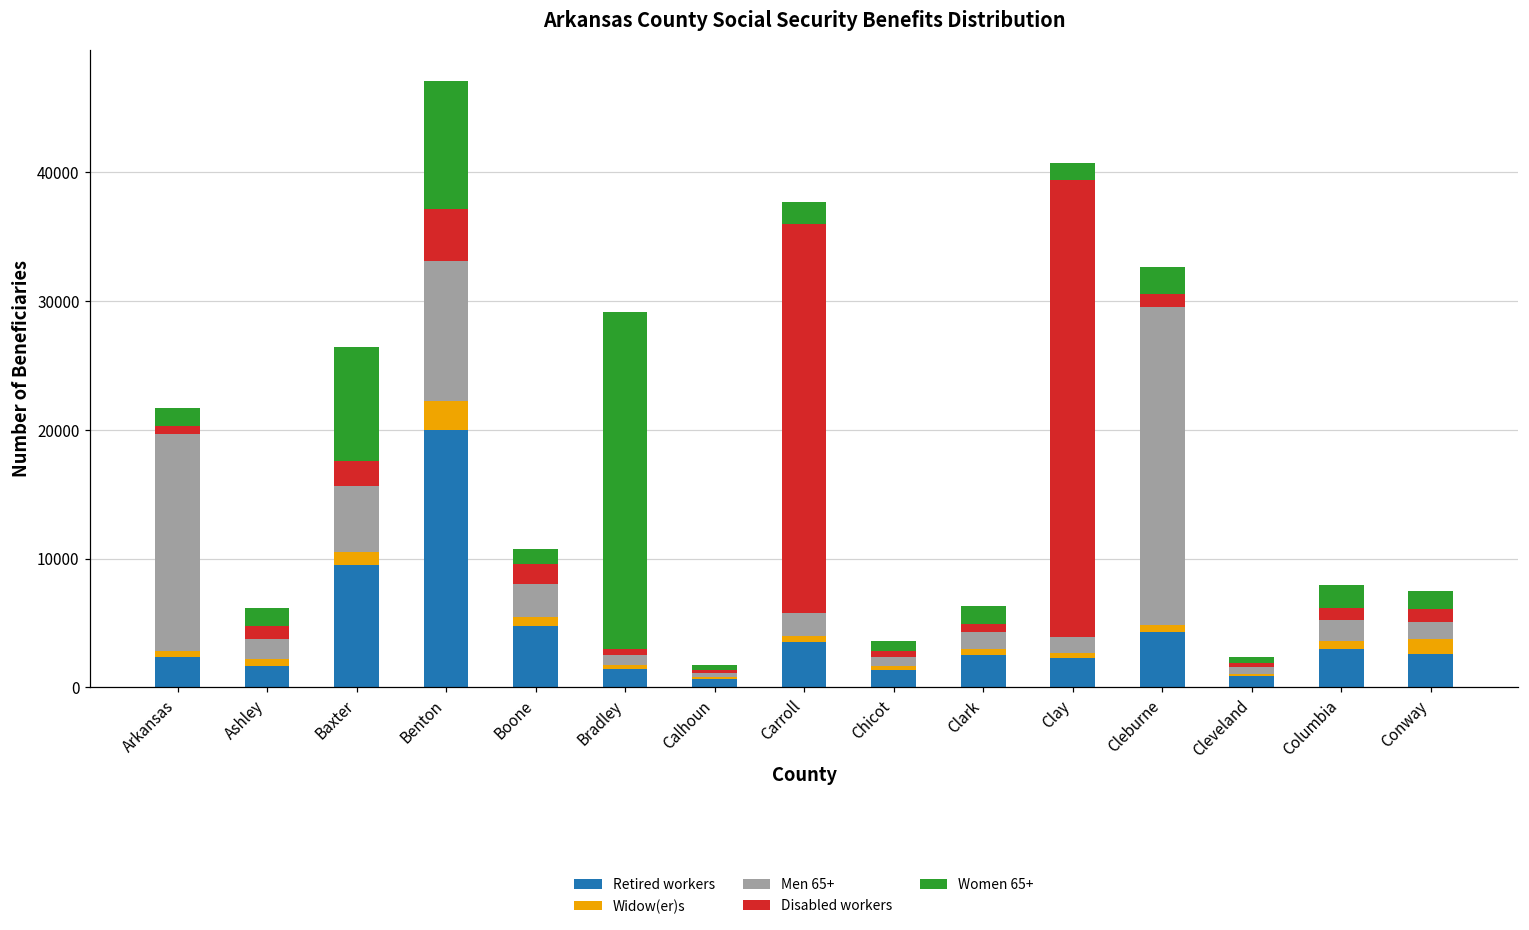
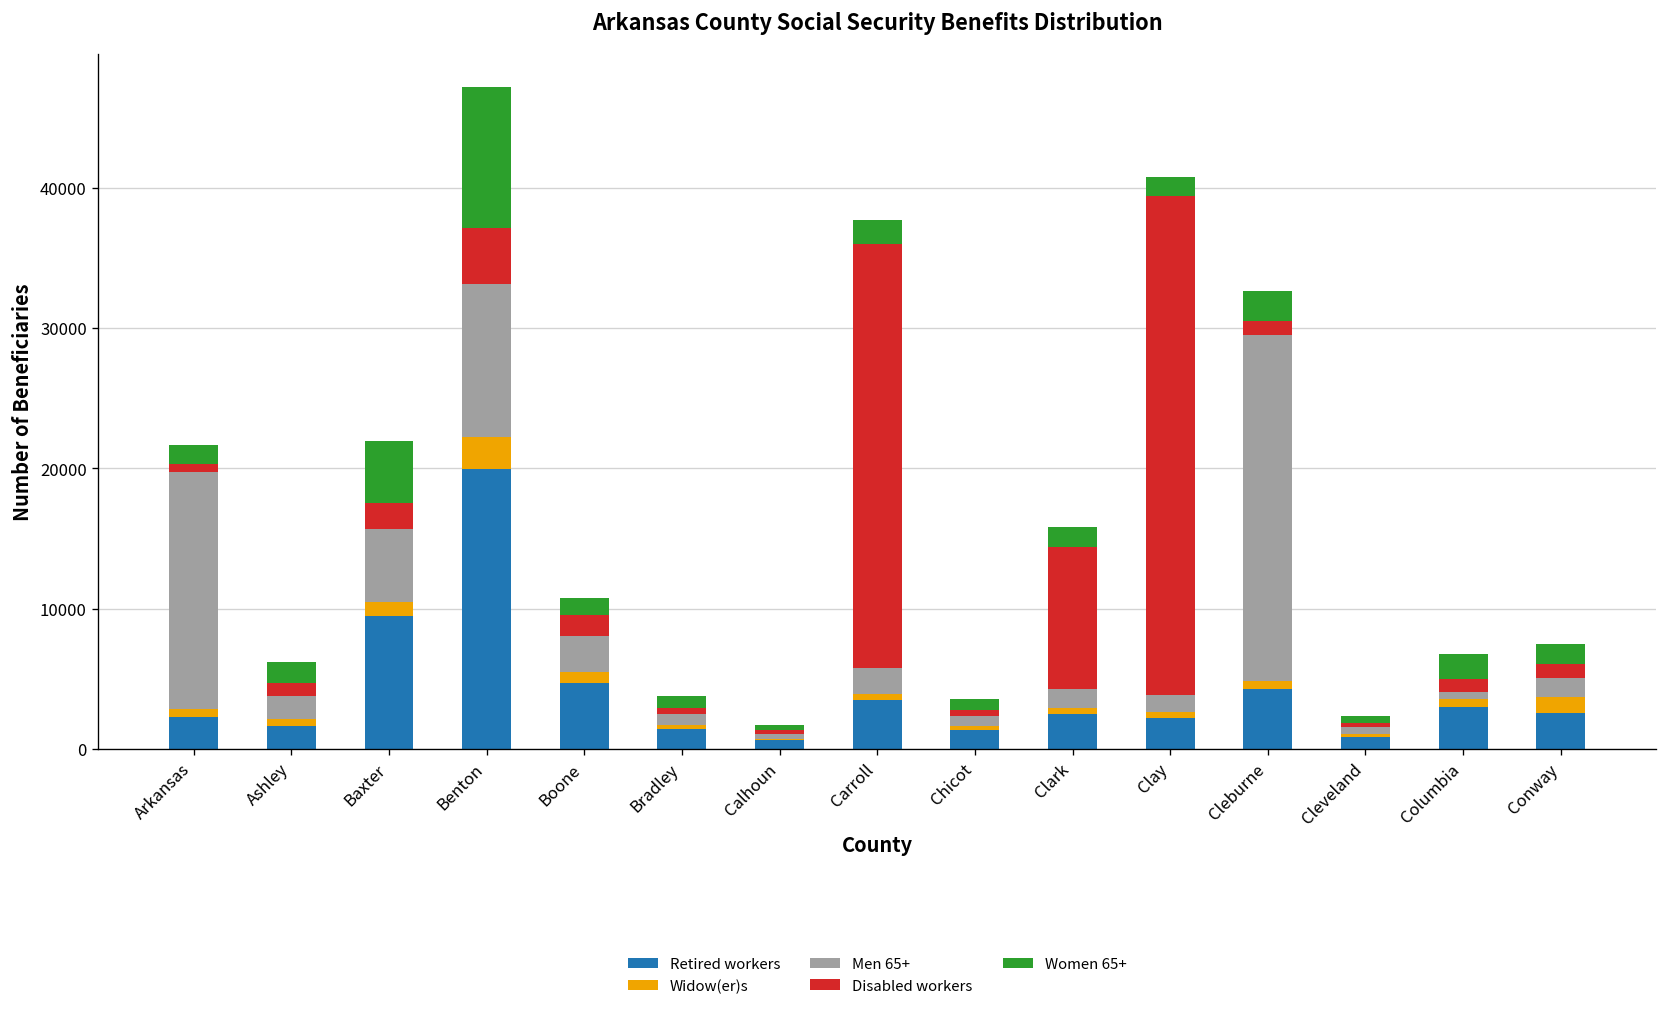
Women 65+, Baxter: 8900 -> 4400
Women 65+, Bradley: 26200 -> 900
Disabled workers, Clark: 600 -> 10100
Men 65+, Columbia: 1600 -> 500
